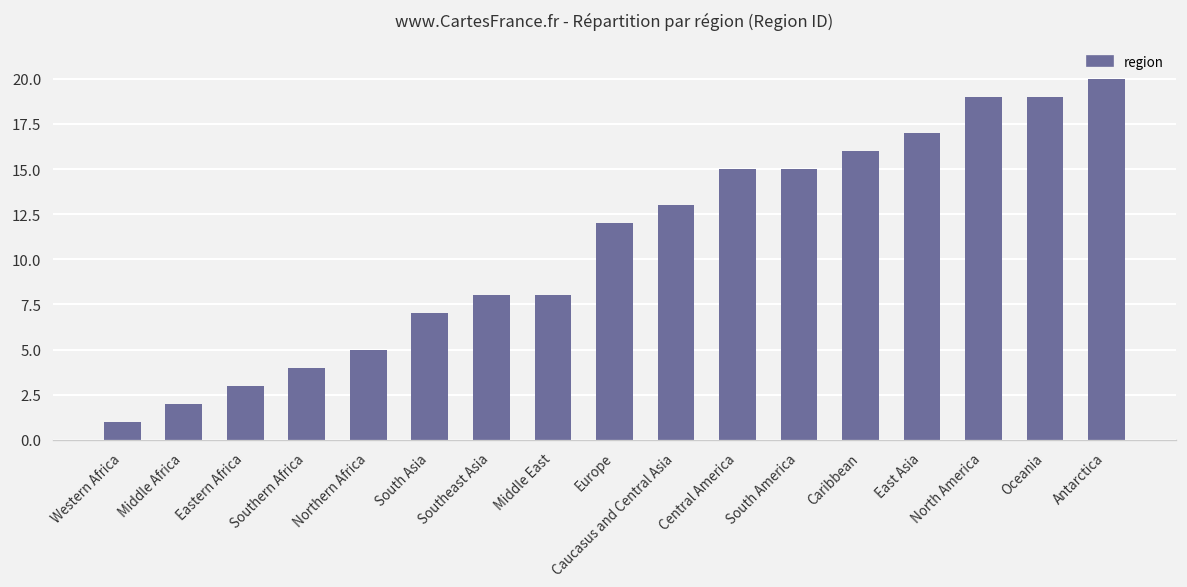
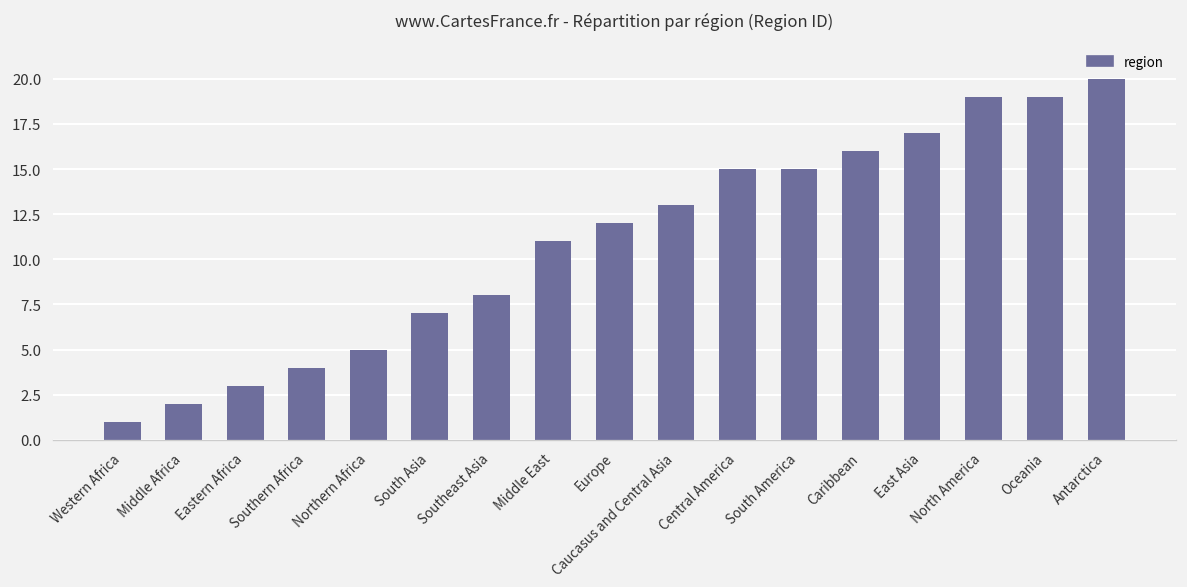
Middle East: 8 -> 11
